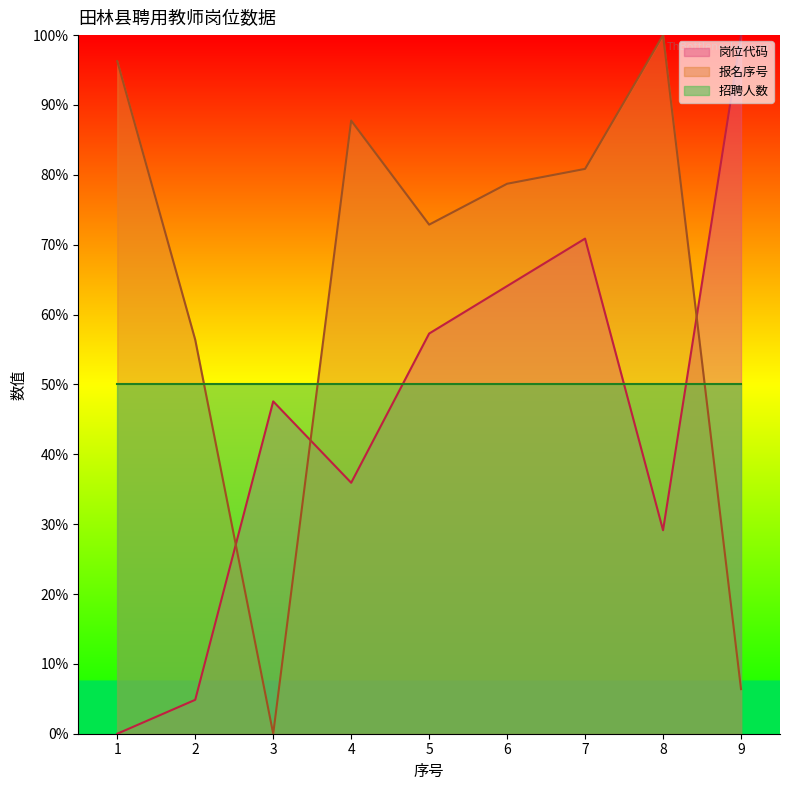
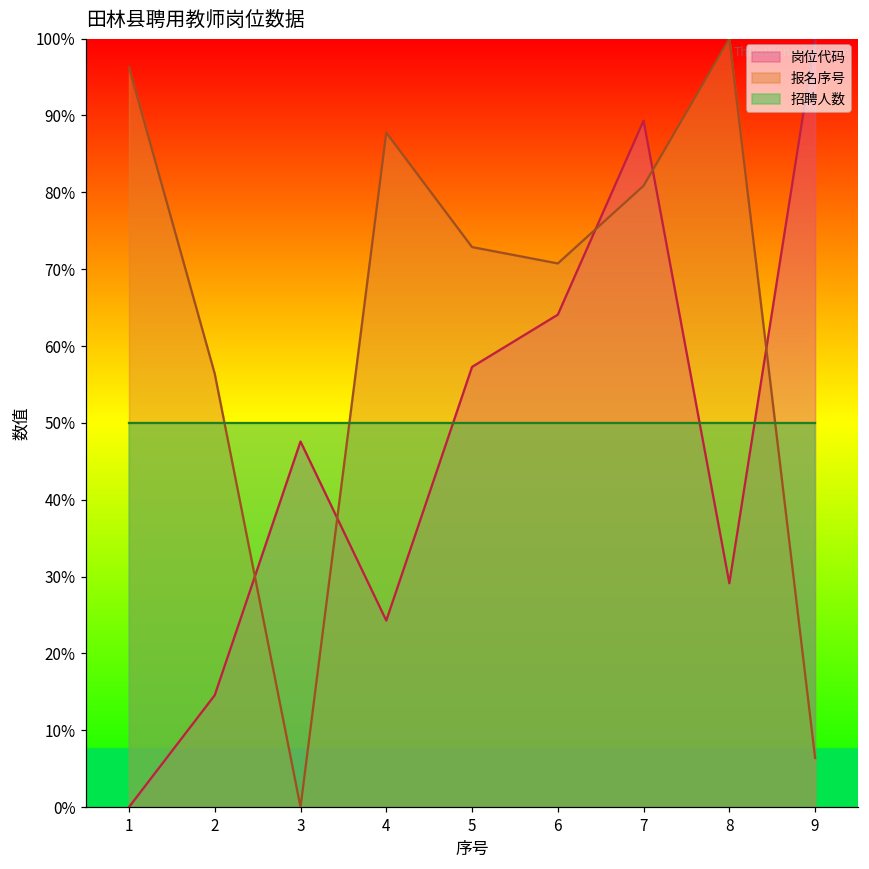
岗位代码, 2: 5% -> 15%
岗位代码, 4: 36% -> 24%
报名序号, 6: 79% -> 71%
岗位代码, 7: 71% -> 89%
